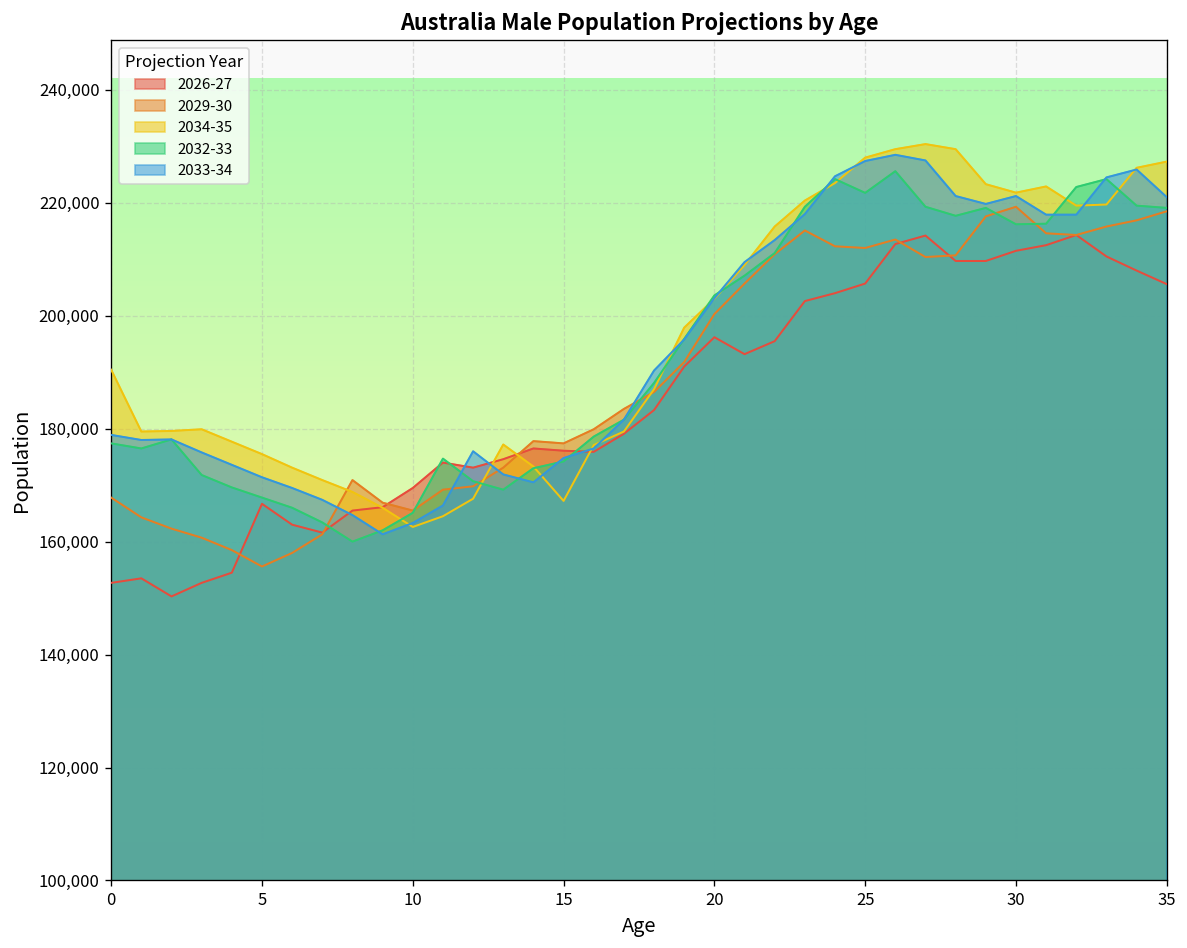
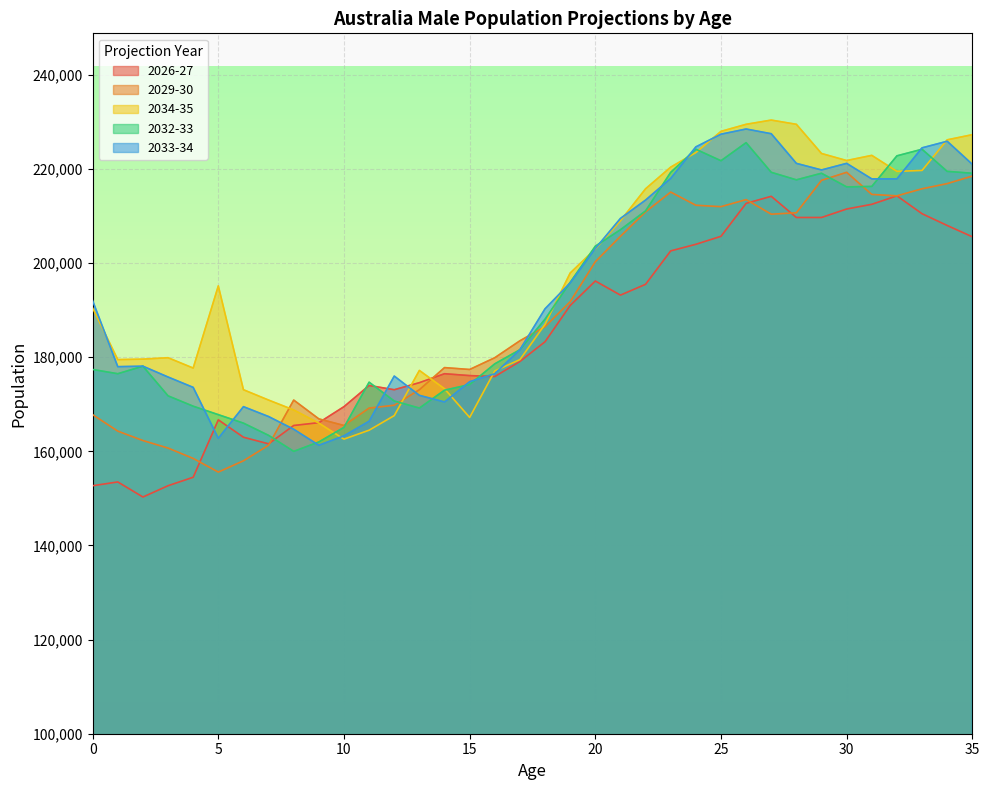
2033-34, 0: 179,000 -> 192,000
2034-35, 5: 176,000 -> 195,000
2033-34, 5: 171,000 -> 163,000
